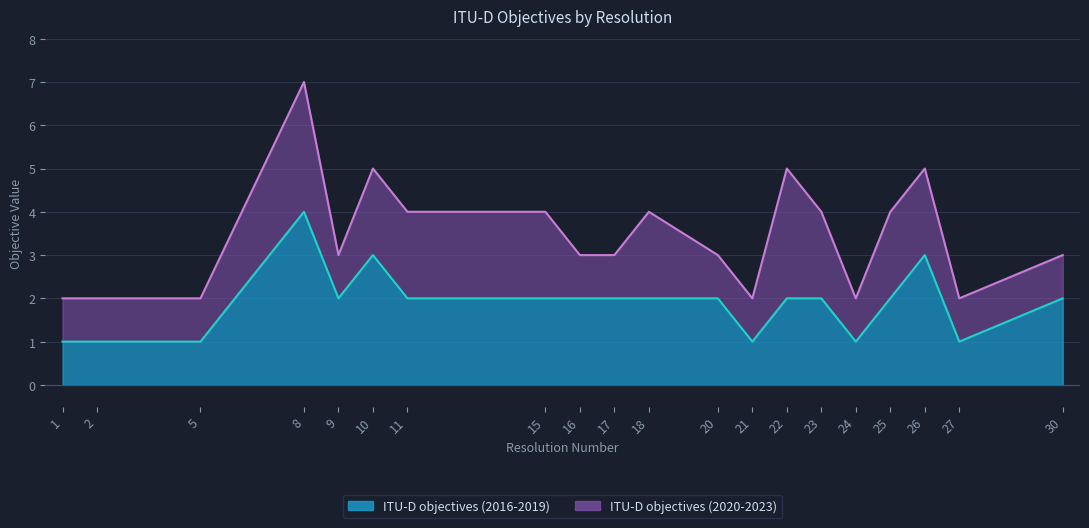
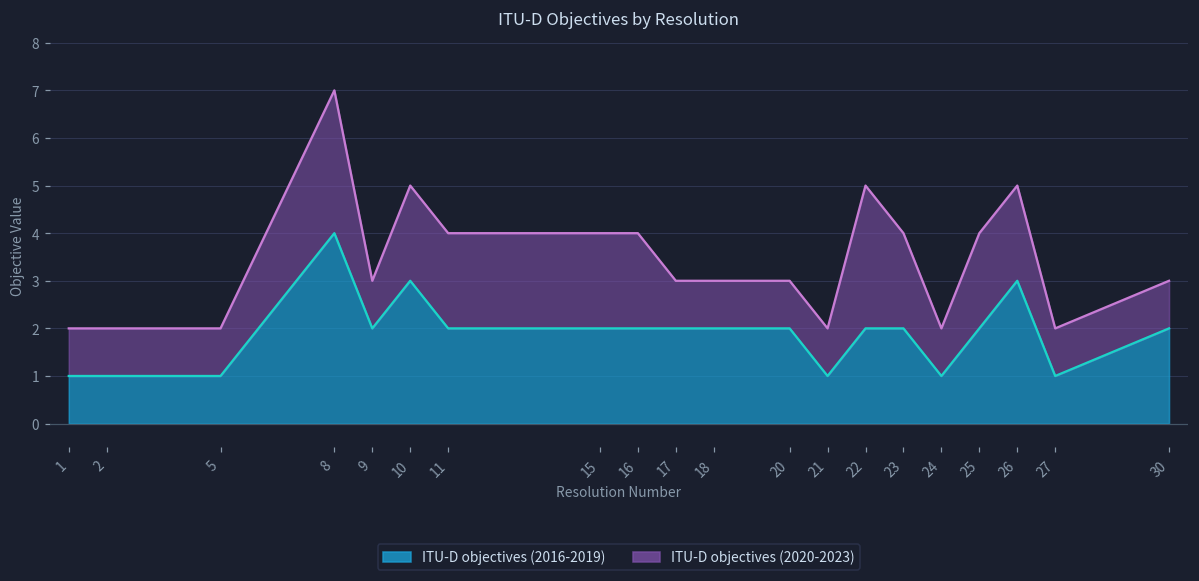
ITU-D objectives (2020-2023), 16: 1 -> 2
ITU-D objectives (2020-2023), 18: 2 -> 1
